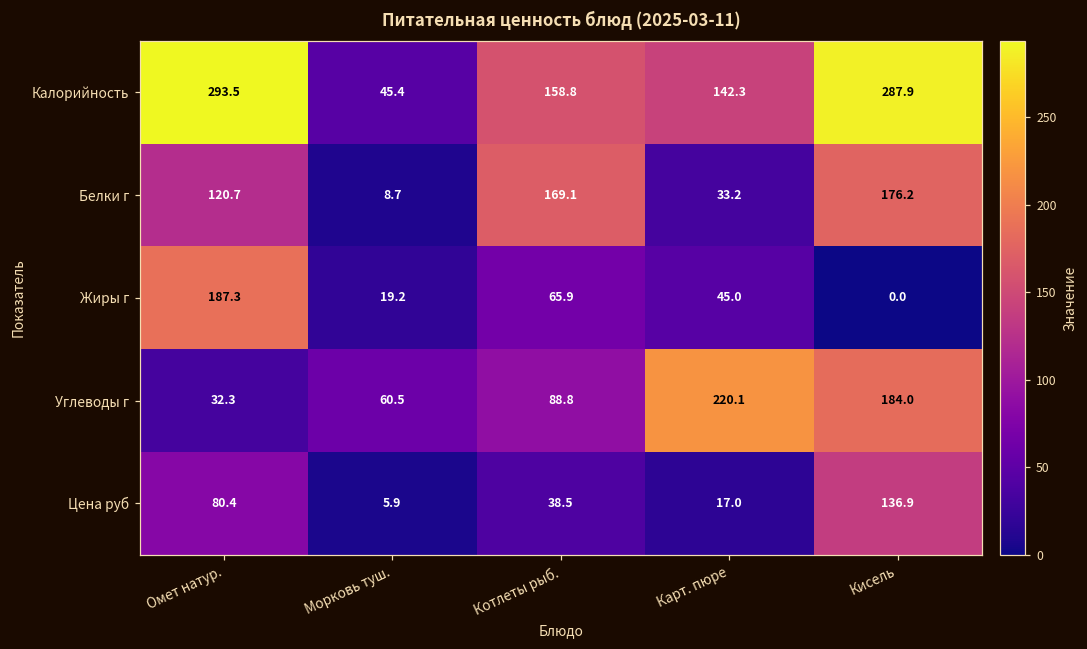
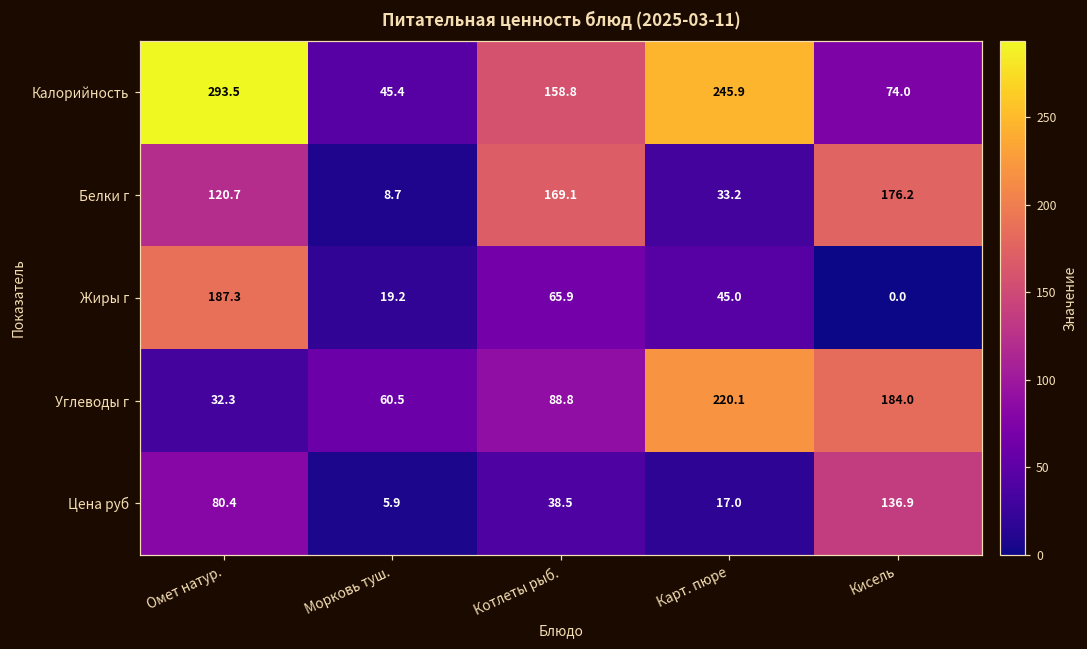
Калорийность, Карт. пюре: 142.3 -> 245.9
Калорийность, Кисель: 287.9 -> 74.0
